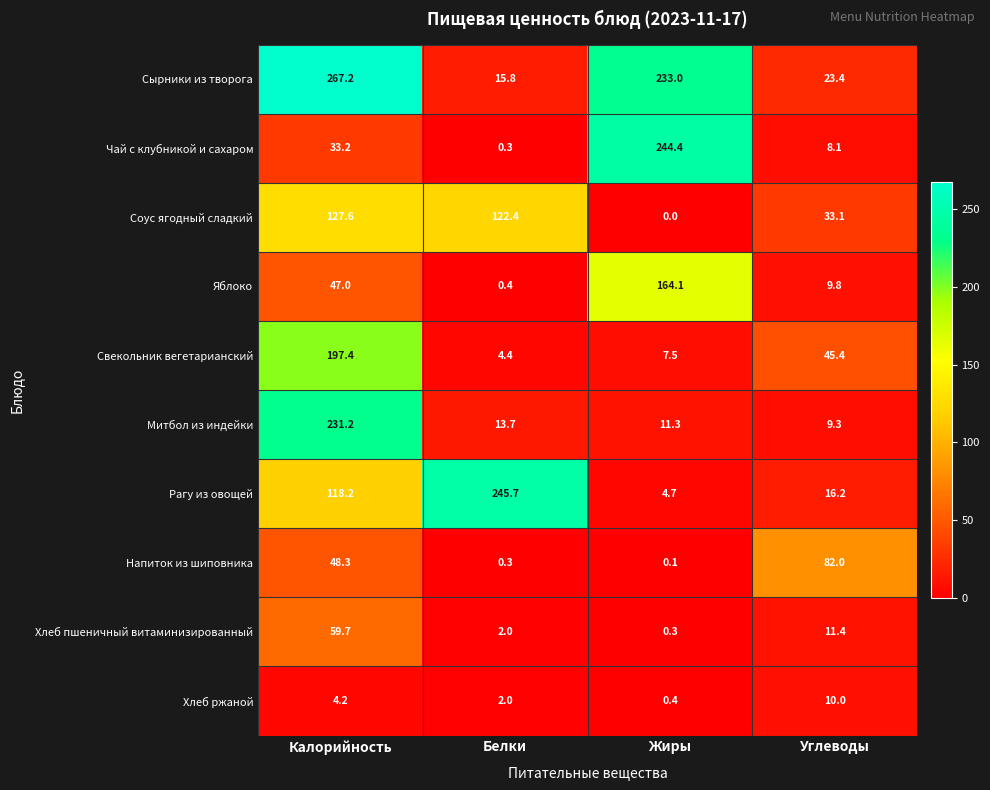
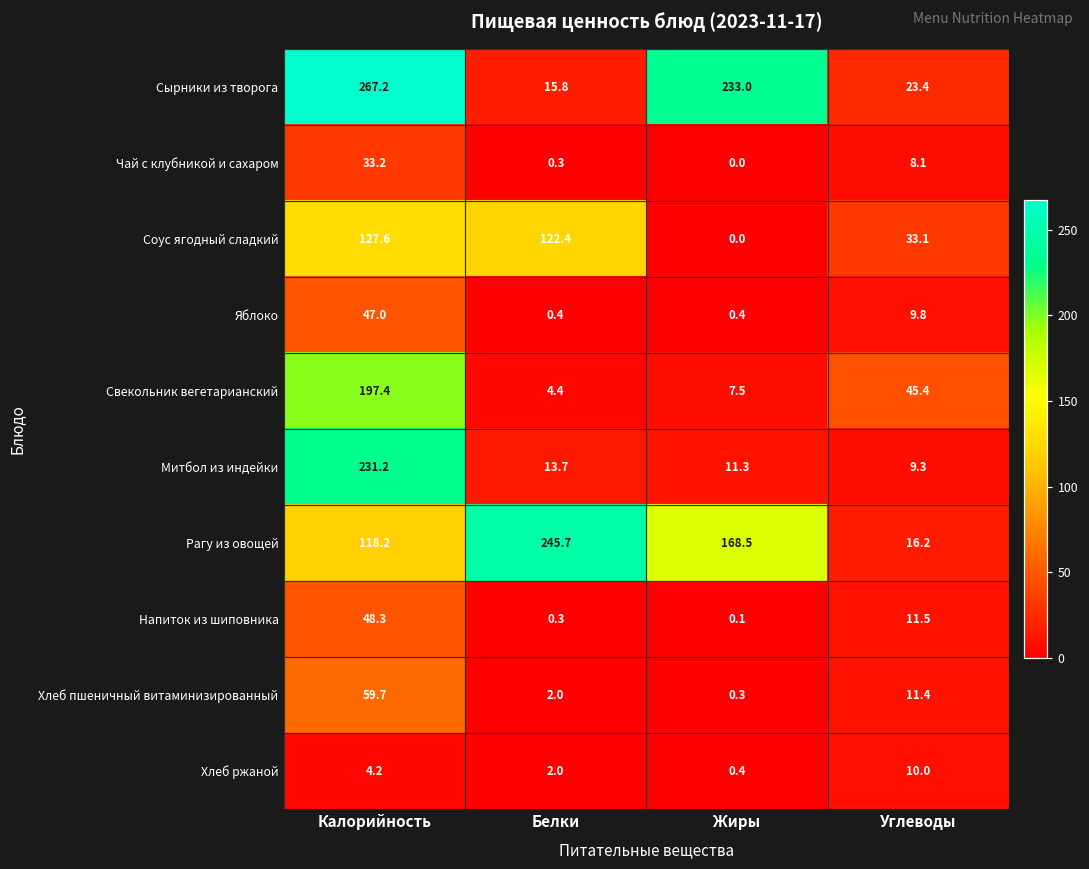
Чай с клубникой и сахаром, Жиры: 244.4 -> 0.0
Яблоко, Жиры: 164.1 -> 0.4
Рагу из овощей, Жиры: 4.7 -> 168.5
Напиток из шиповника, Углеводы: 82.0 -> 11.5
